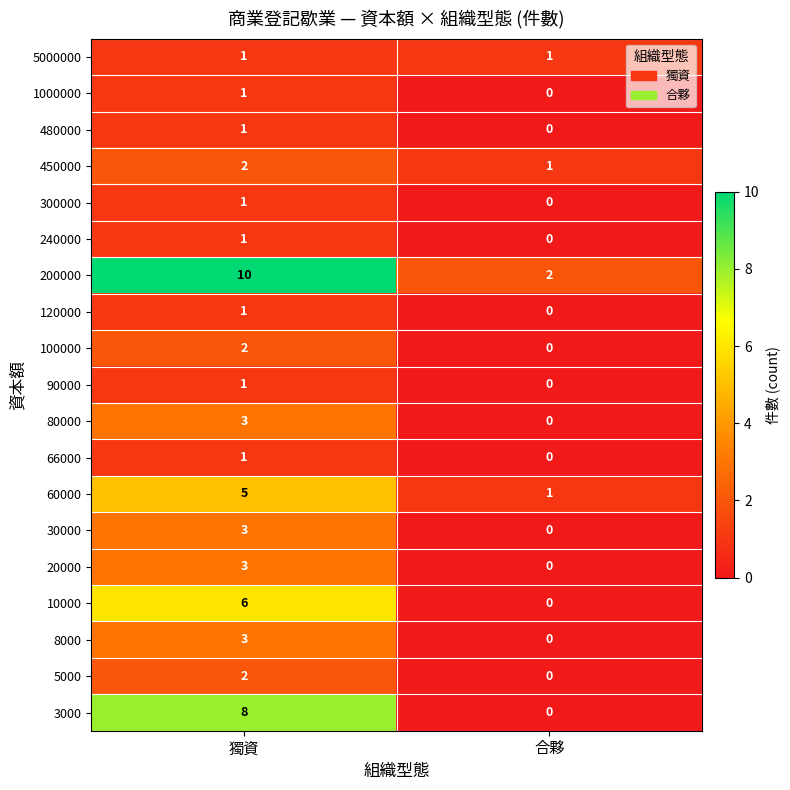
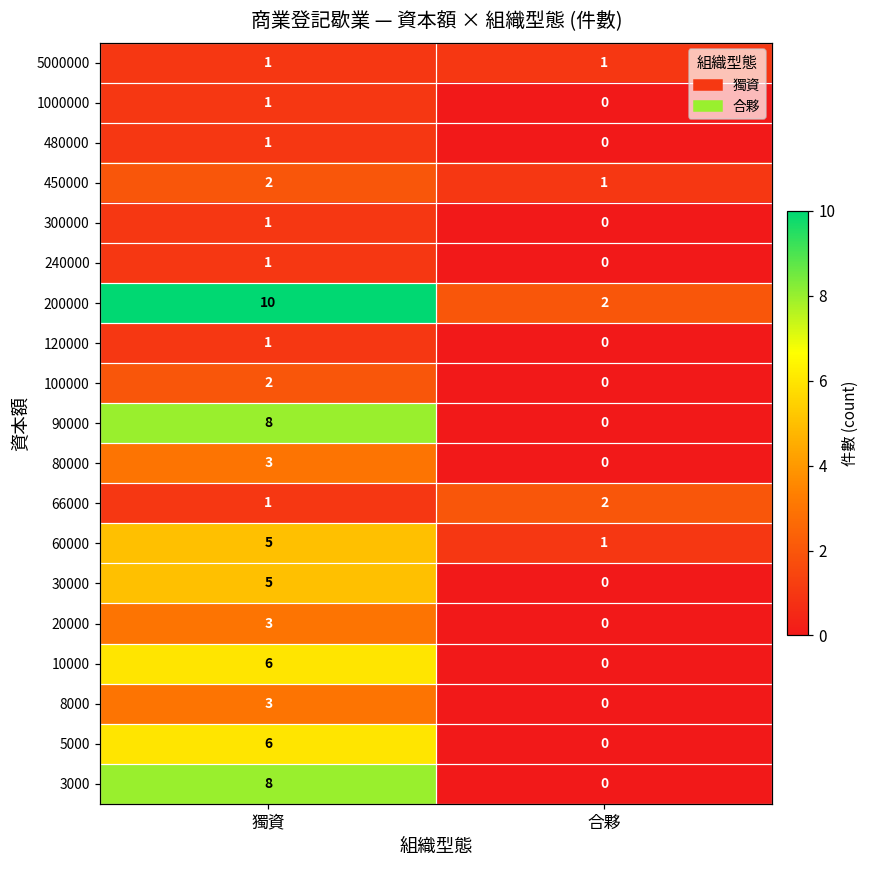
90000, 獨資: 1 -> 8
66000, 合夥: 0 -> 2
30000, 獨資: 3 -> 5
5000, 獨資: 2 -> 6
